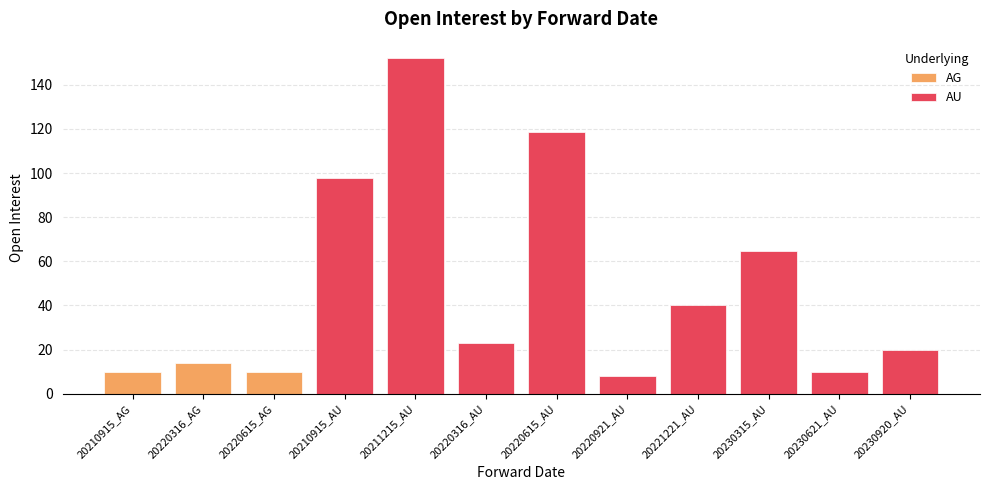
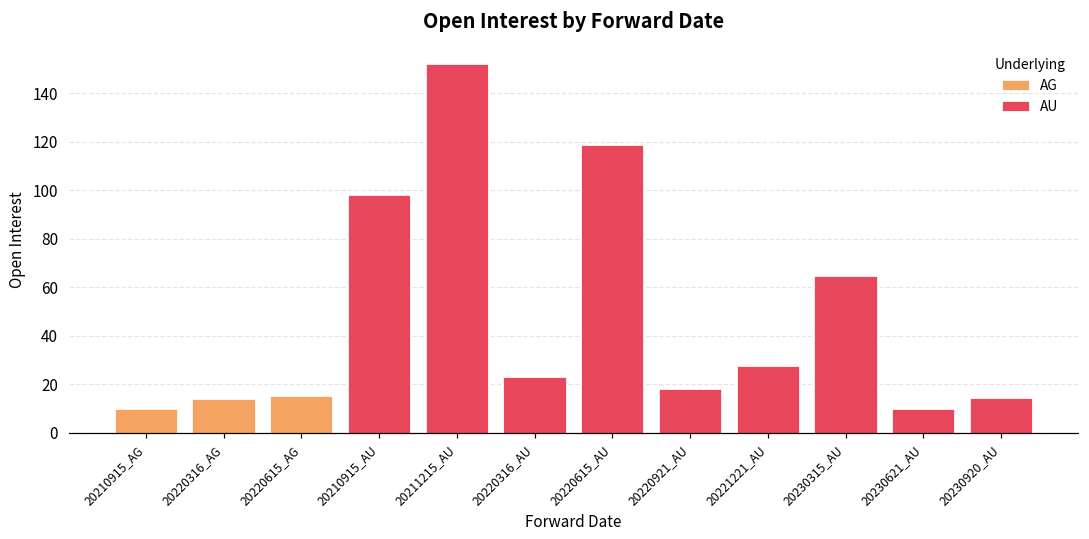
AG, 20220615_AG: 10 -> 15
AU, 20220921_AU: 8 -> 18
AU, 20221221_AU: 40 -> 28
AU, 20230920_AU: 20 -> 14
